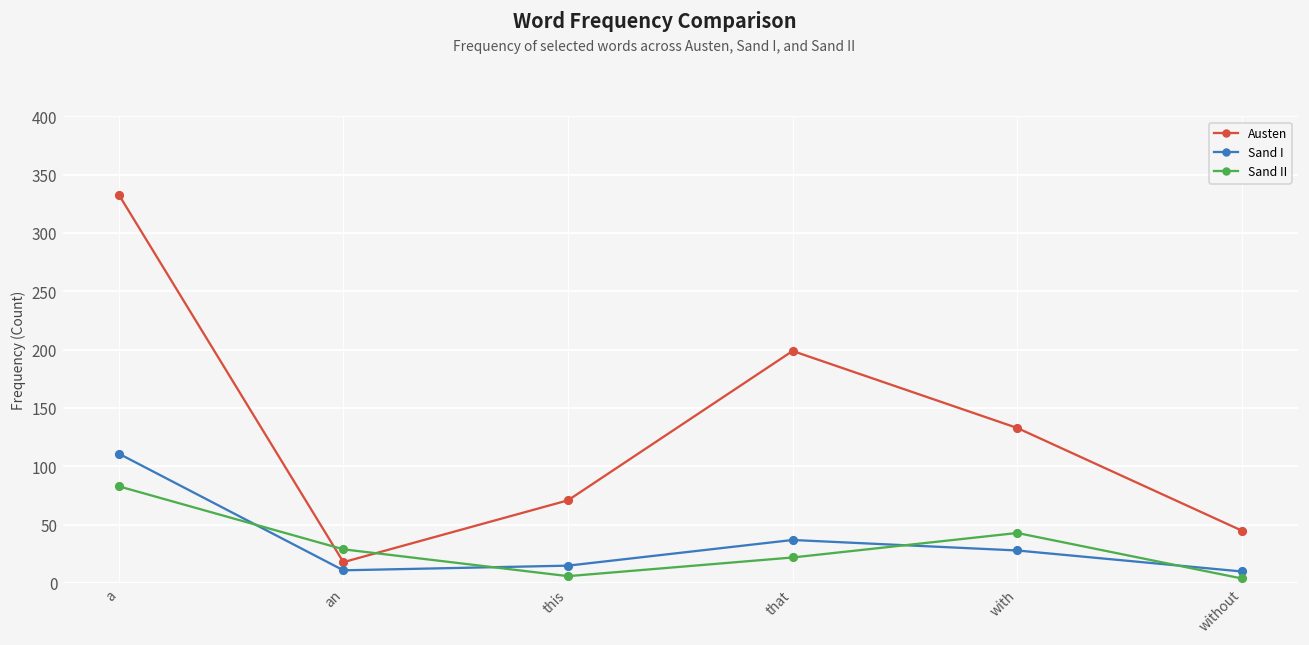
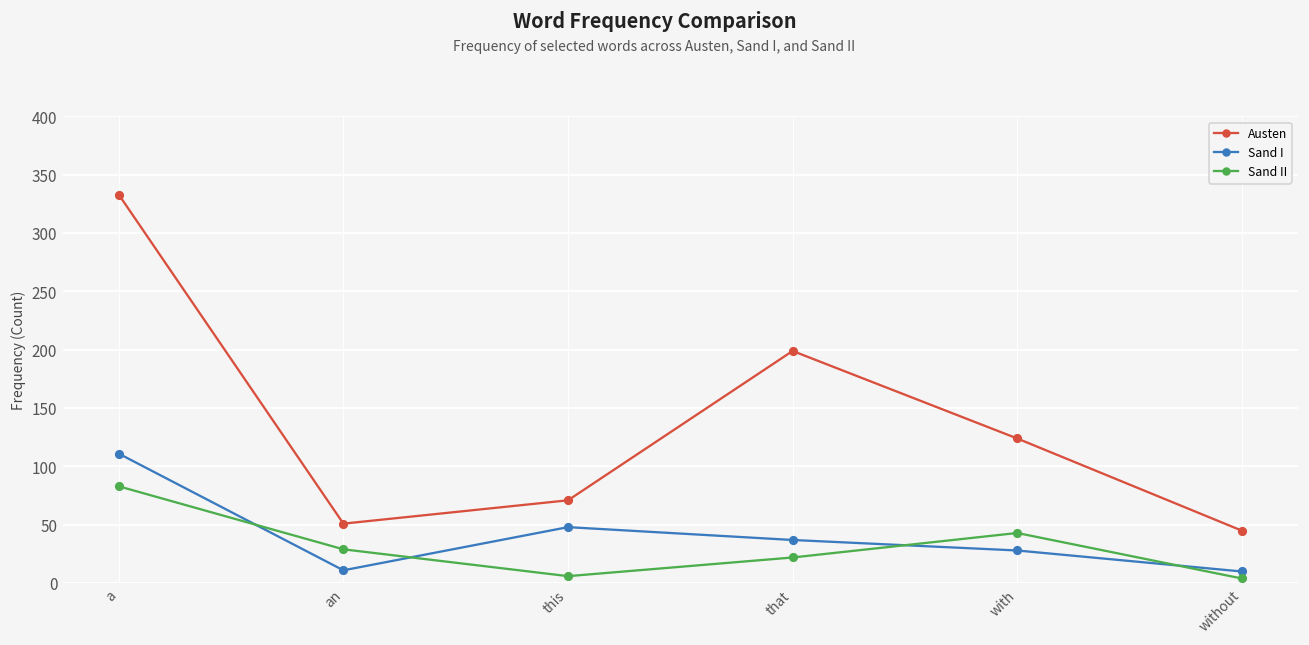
Austen, an: 18 -> 51
Sand I, this: 15 -> 48
Austen, with: 133 -> 124
